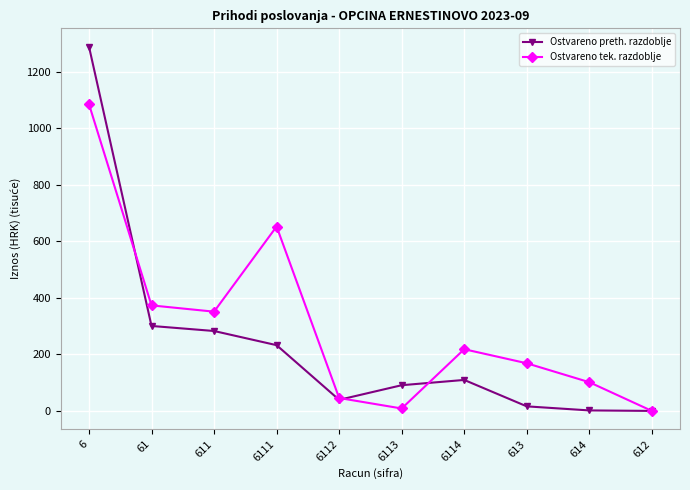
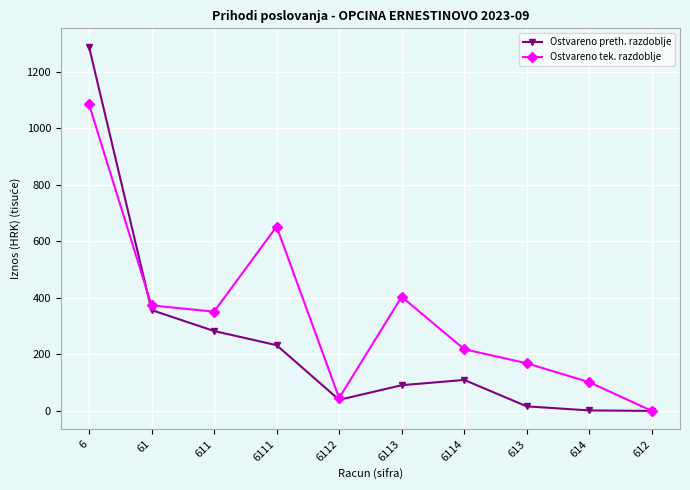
Ostvareno preth. razdoblje, 61: 300 -> 360
Ostvareno tek. razdoblje, 6113: 10 -> 400
